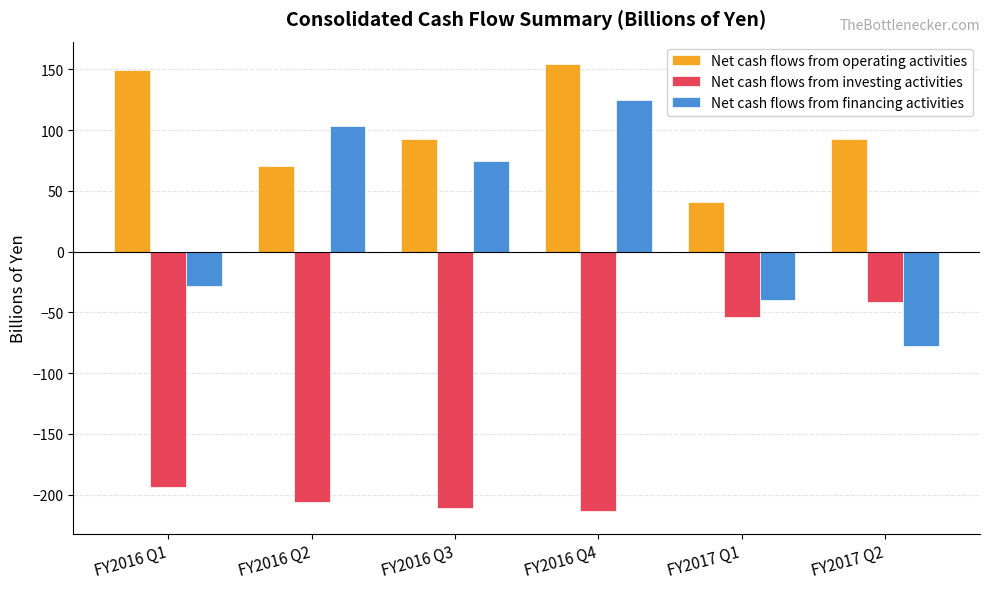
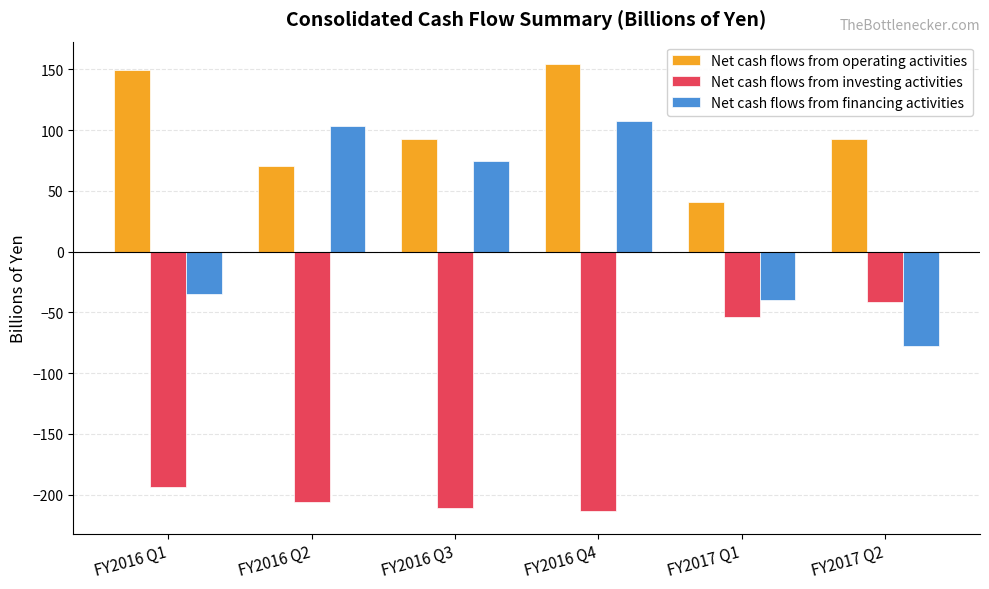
Net cash flows from financing activities, FY2016 Q1: -28 -> -35
Net cash flows from financing activities, FY2016 Q4: 125 -> 107
